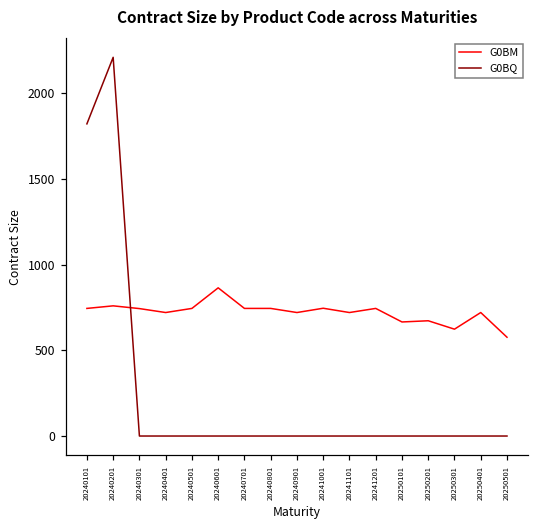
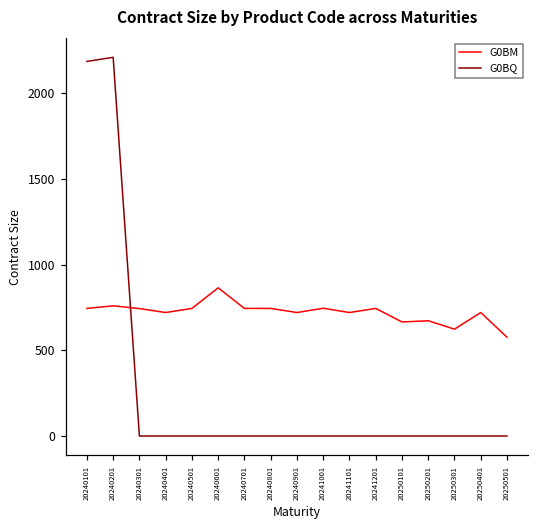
G0BQ, 20240101: 1820 -> 2180
